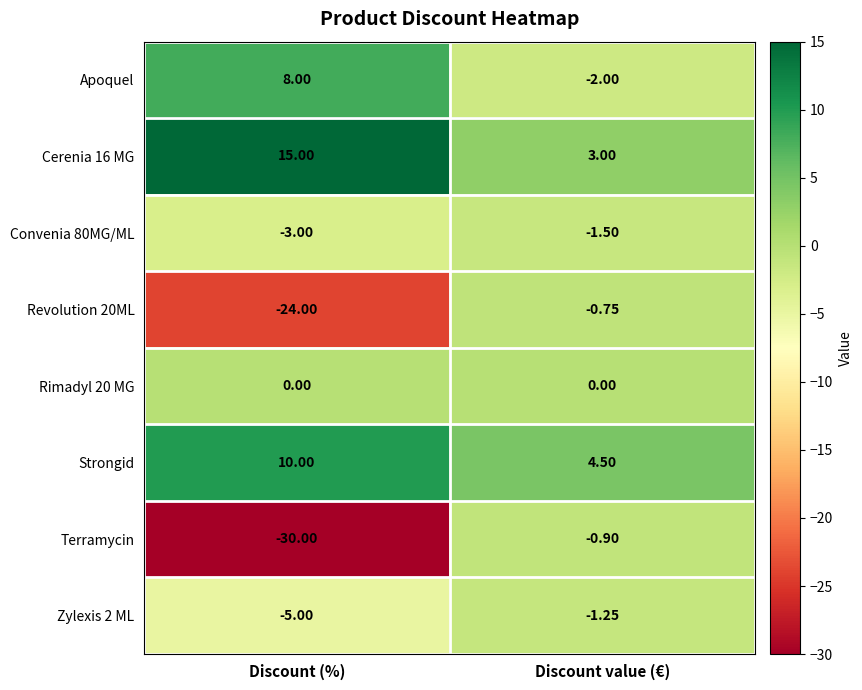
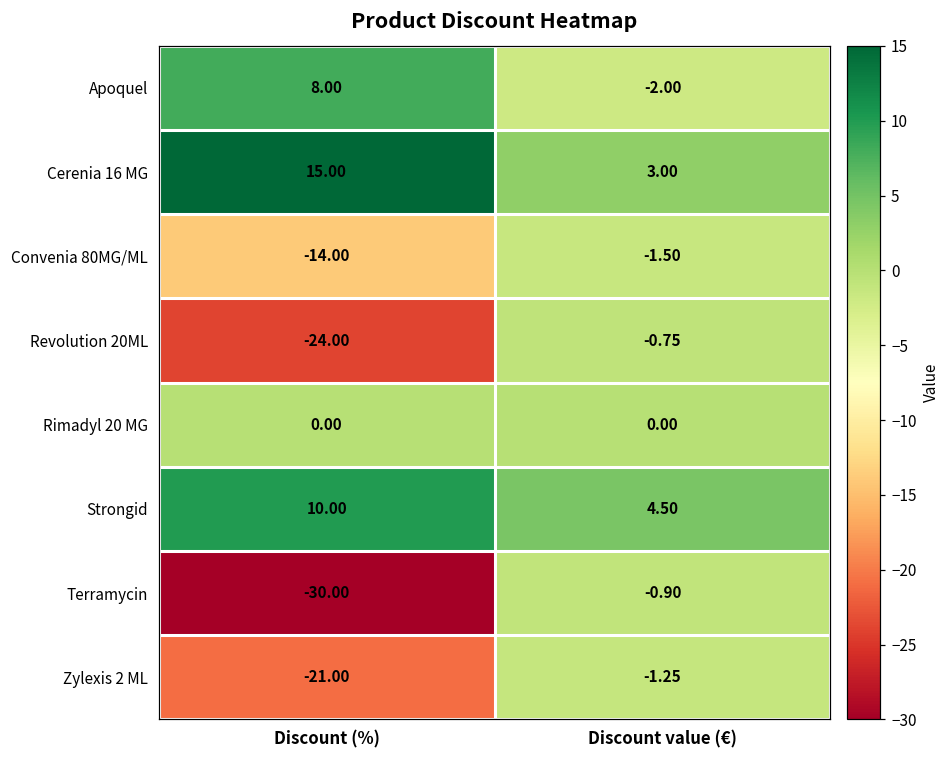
Convenia 80MG/ML, Discount (%): -3.00 -> -14.00
Zylexis 2 ML, Discount (%): -5.00 -> -21.00
